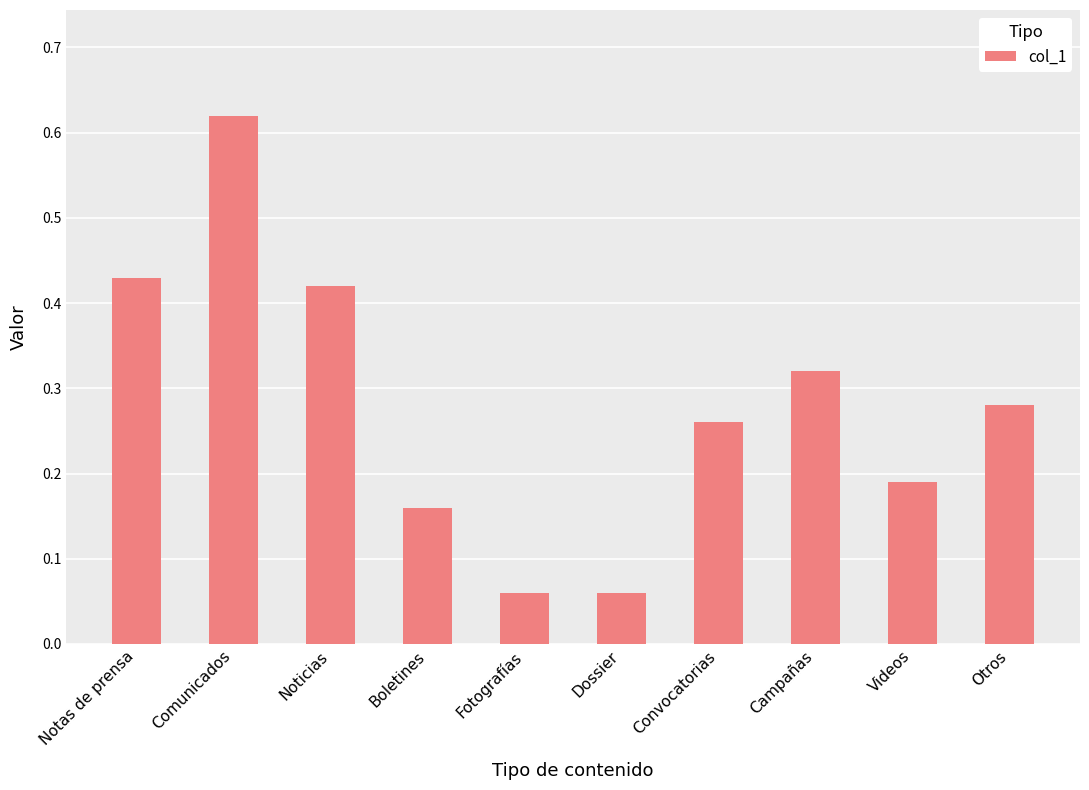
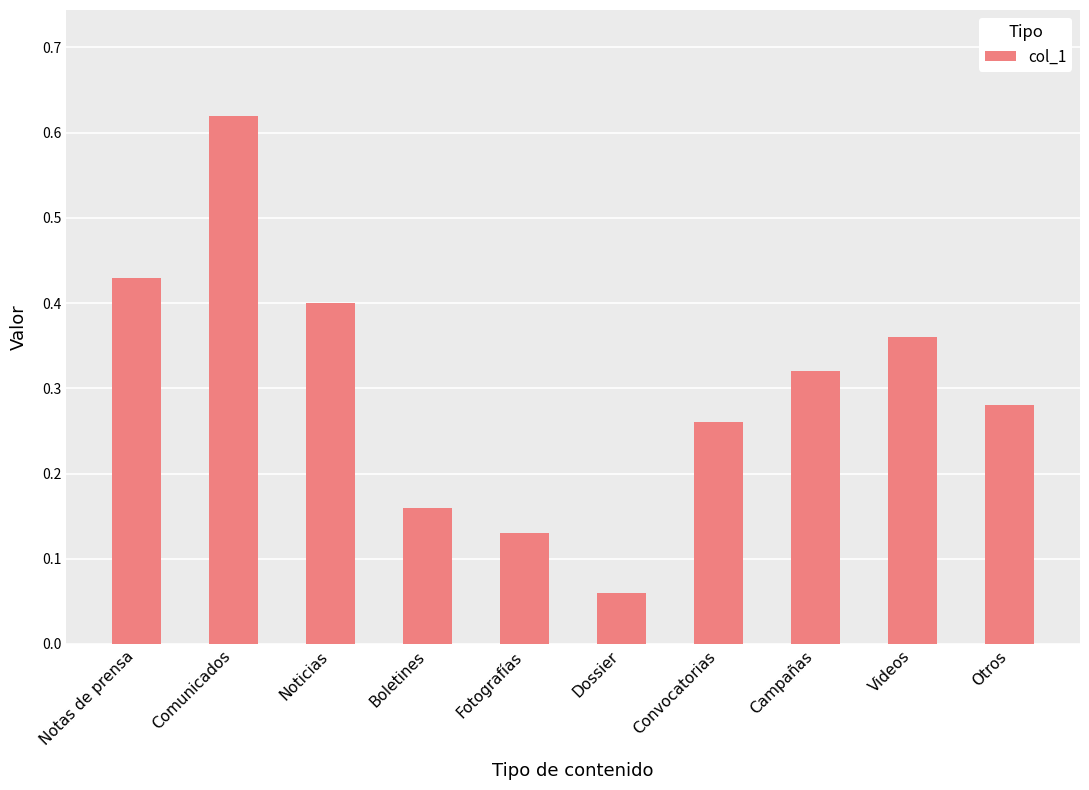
Noticias: 0.42 -> 0.40
Fotografías: 0.06 -> 0.13
Videos: 0.19 -> 0.36
